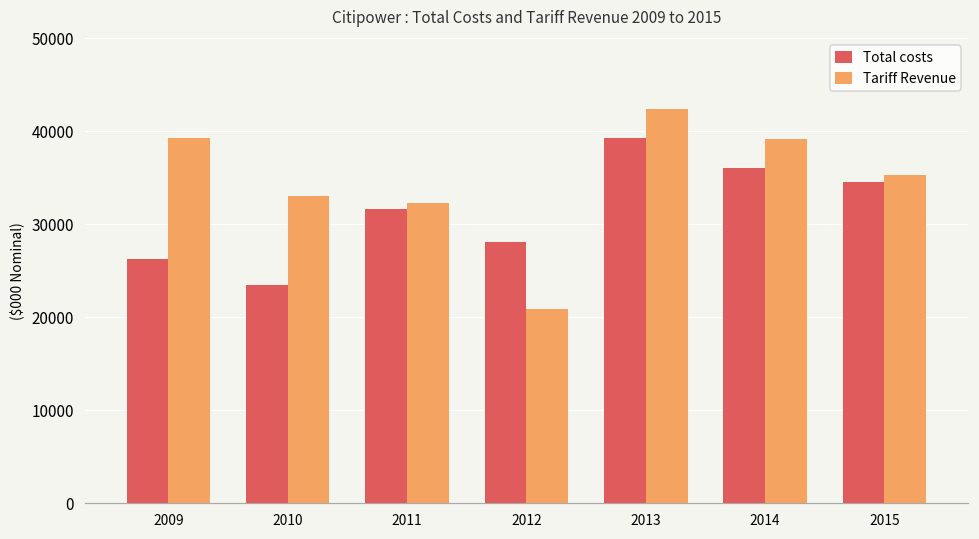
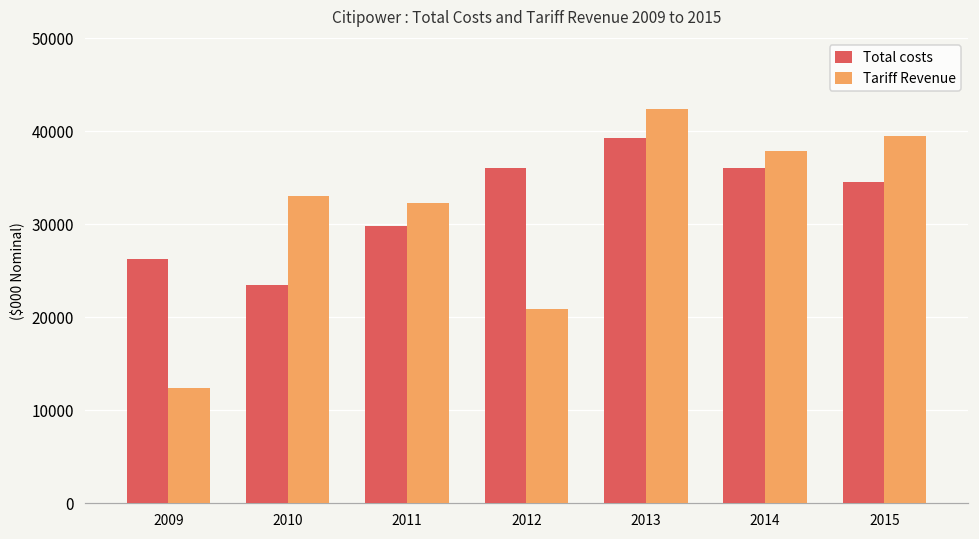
Tariff Revenue, 2009: 39000 -> 12000
Total costs, 2011: 32000 -> 30000
Total costs, 2012: 28000 -> 36000
Tariff Revenue, 2014: 39000 -> 38000
Tariff Revenue, 2015: 35000 -> 39000
